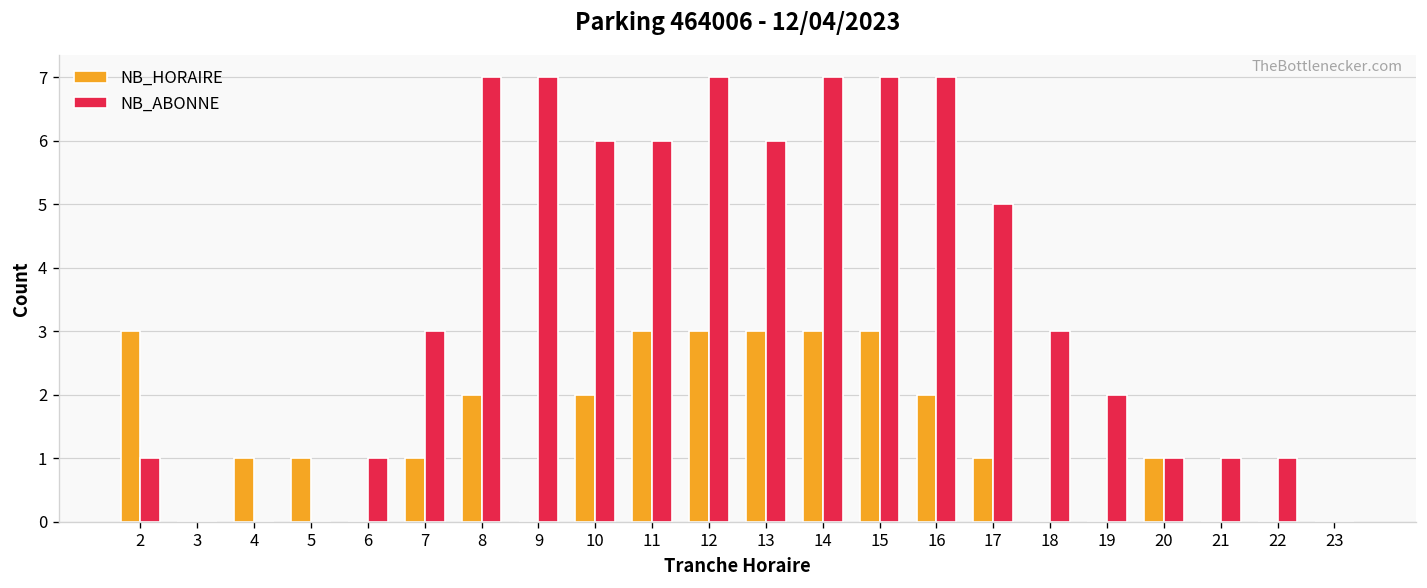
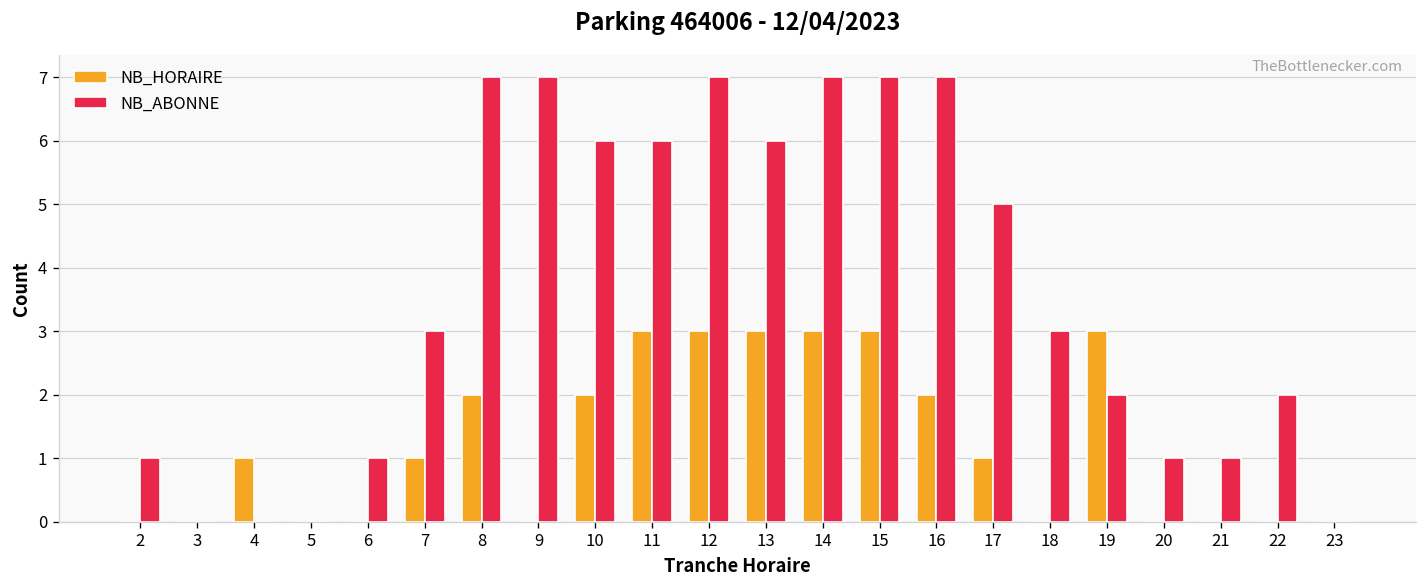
NB_HORAIRE, 2: 3 -> 0
NB_HORAIRE, 5: 1 -> 0
NB_HORAIRE, 19: 0 -> 3
NB_HORAIRE, 20: 1 -> 0
NB_ABONNE, 22: 1 -> 2
